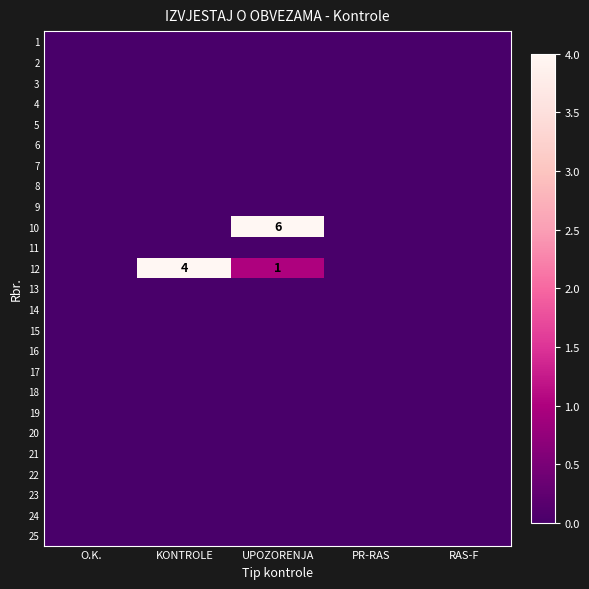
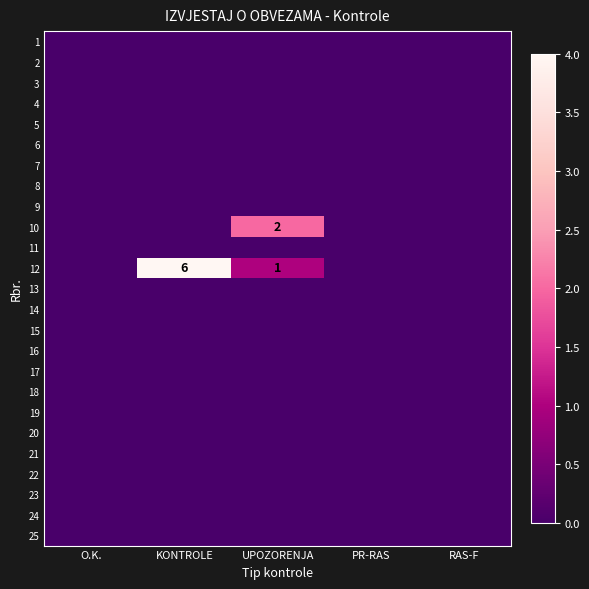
10, UPOZORENJA: 6 -> 2
12, KONTROLE: 4 -> 6
